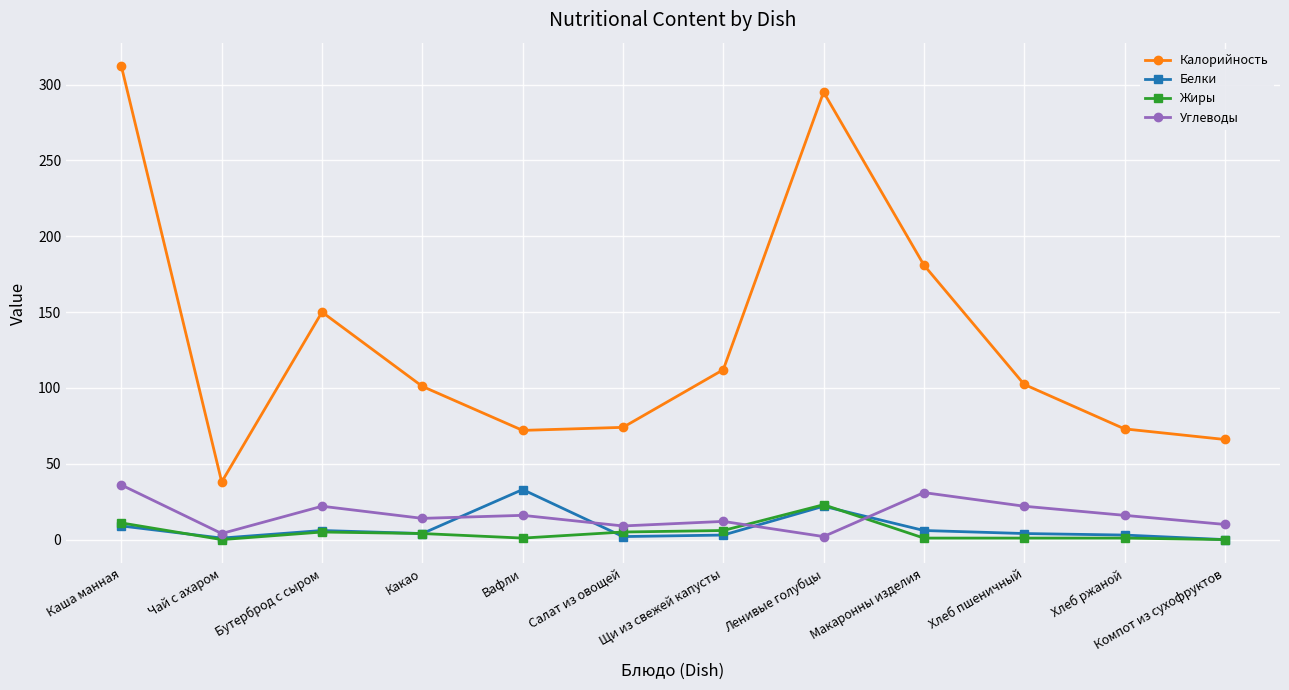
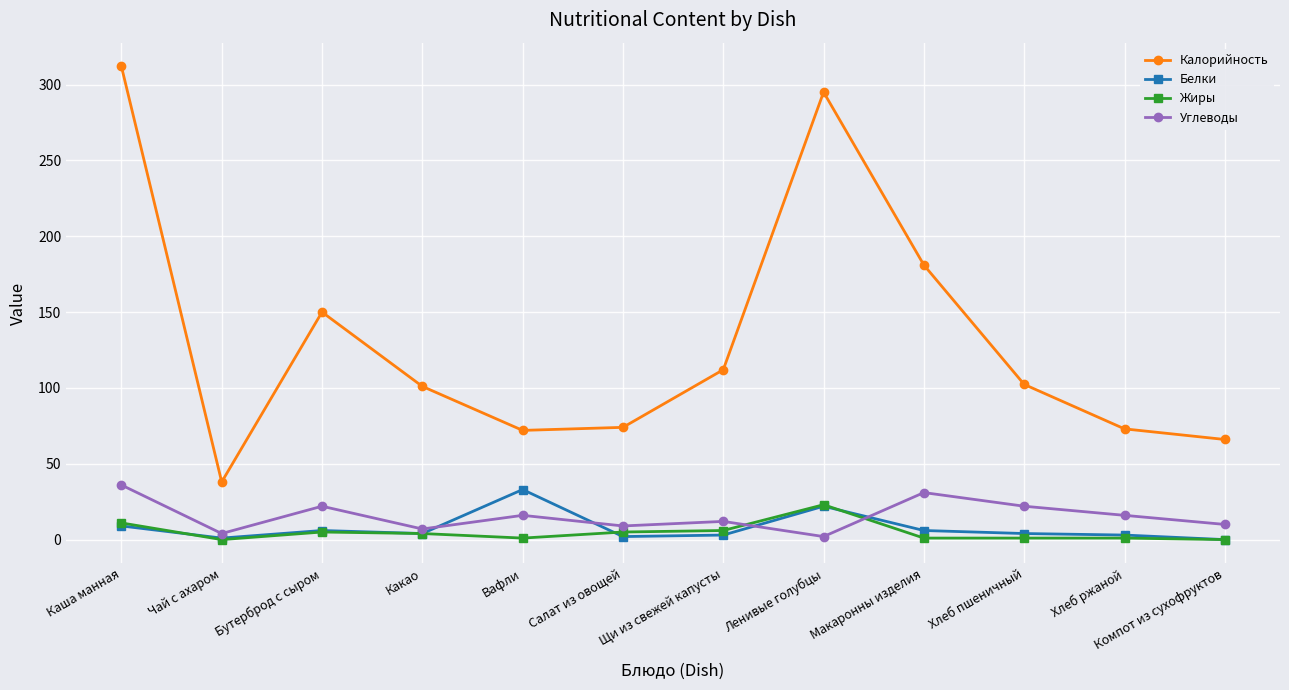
Углеводы, Какао: 14 -> 7
